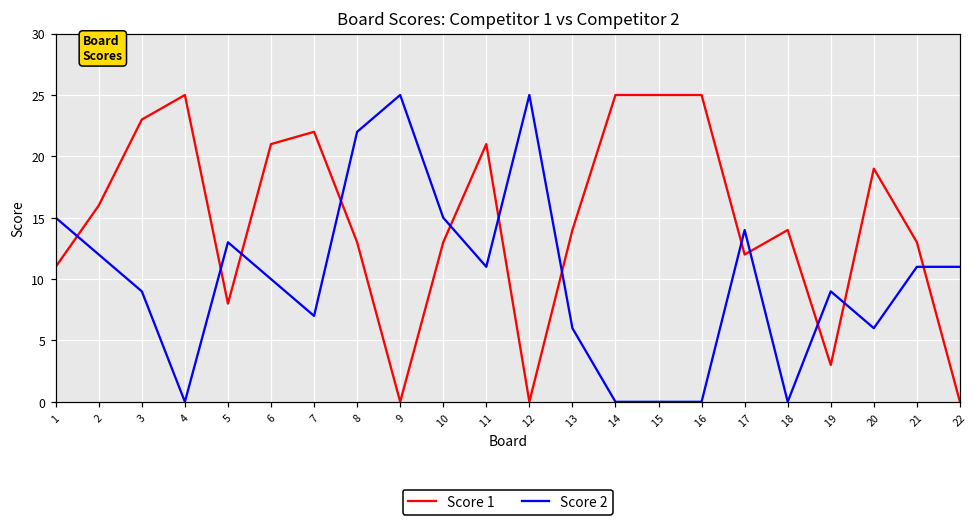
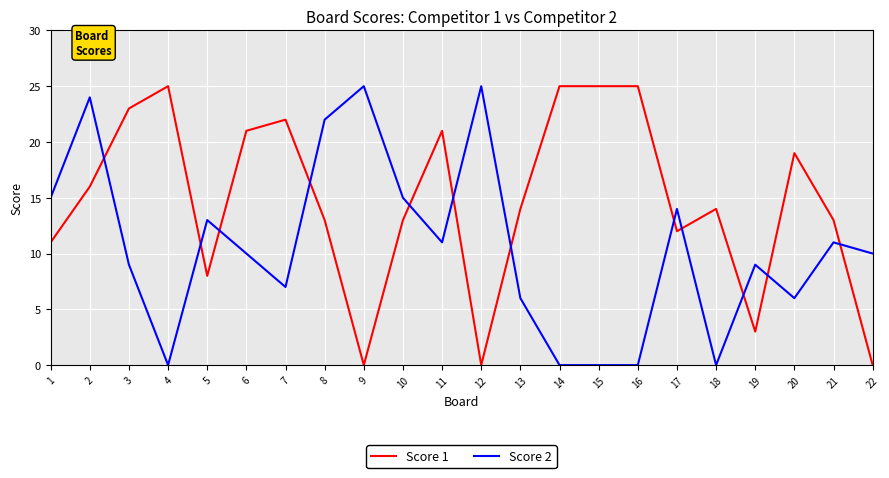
Score 2, 2: 12 -> 24
Score 2, 22: 11 -> 10
